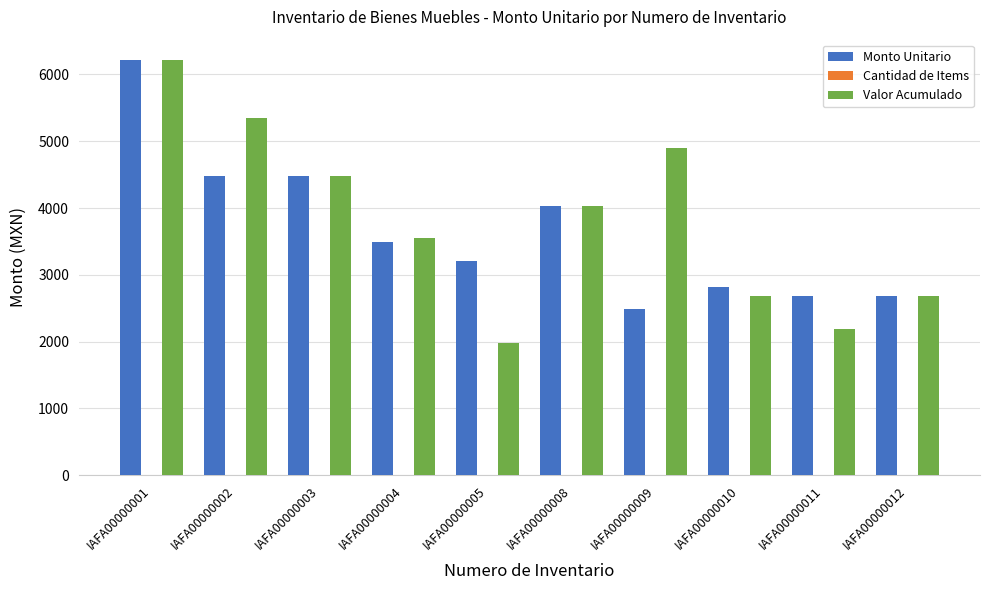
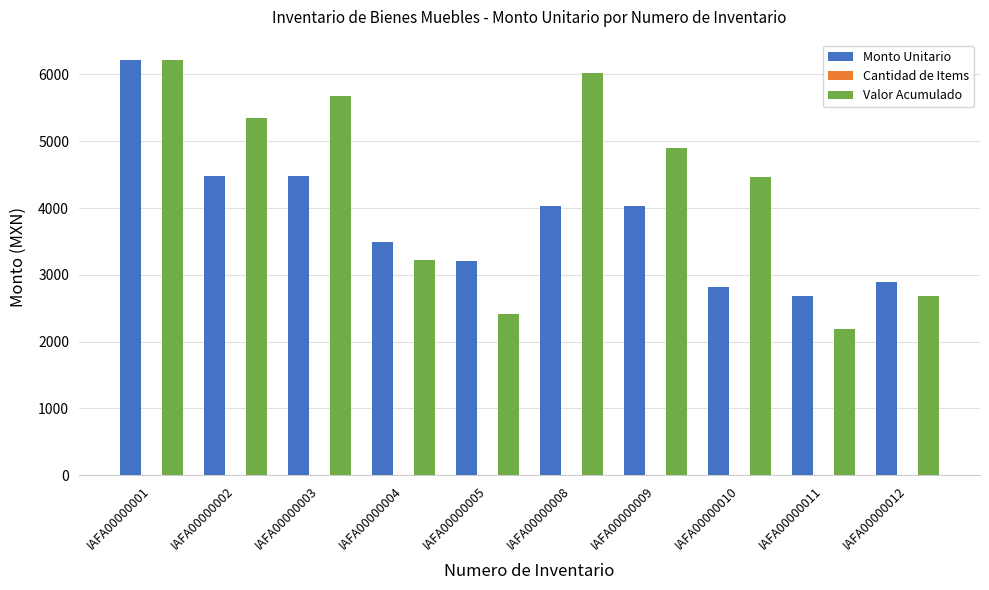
Valor Acumulado, IAFA00000003: 4500 -> 5700
Valor Acumulado, IAFA00000004: 3500 -> 3200
Valor Acumulado, IAFA00000005: 2000 -> 2400
Valor Acumulado, IAFA00000008: 4000 -> 6000
Monto Unitario, IAFA00000009: 2500 -> 4000
Valor Acumulado, IAFA00000010: 2700 -> 4500
Monto Unitario, IAFA00000012: 2700 -> 2900
